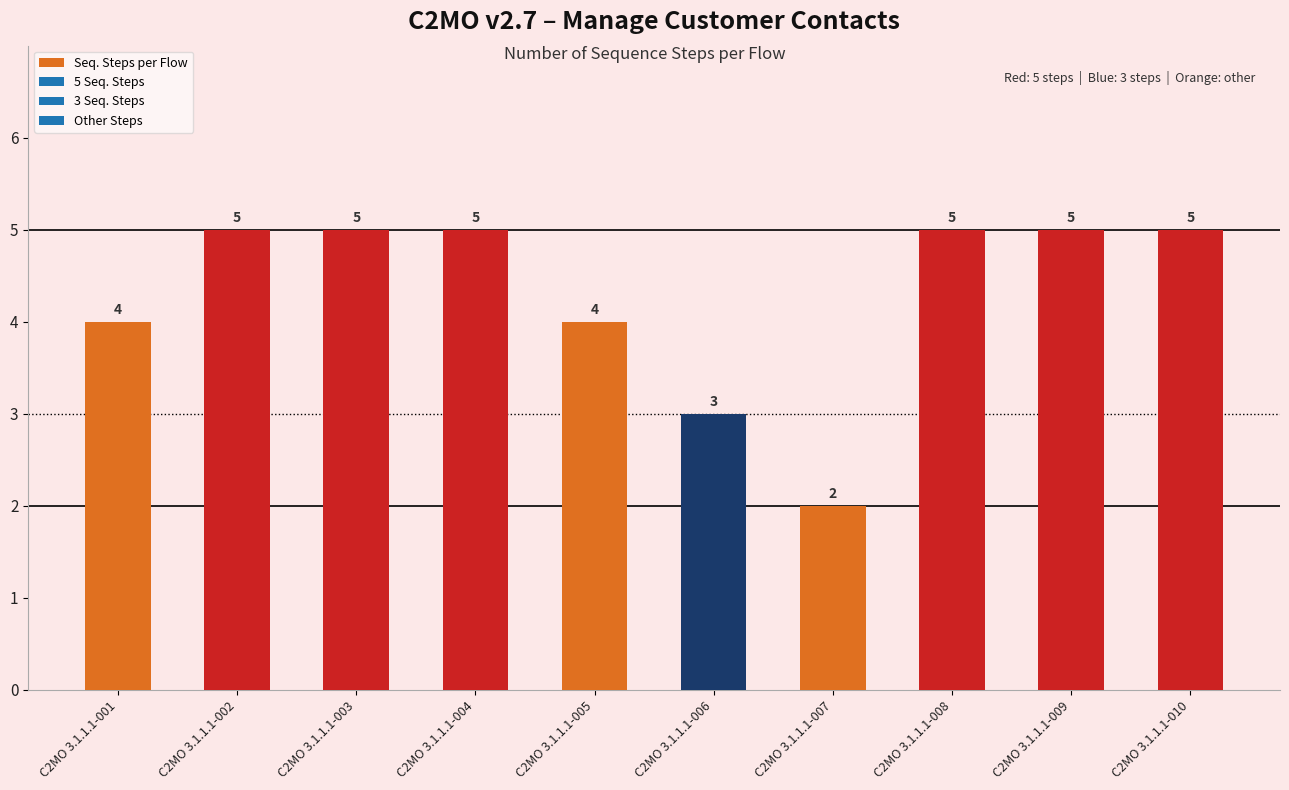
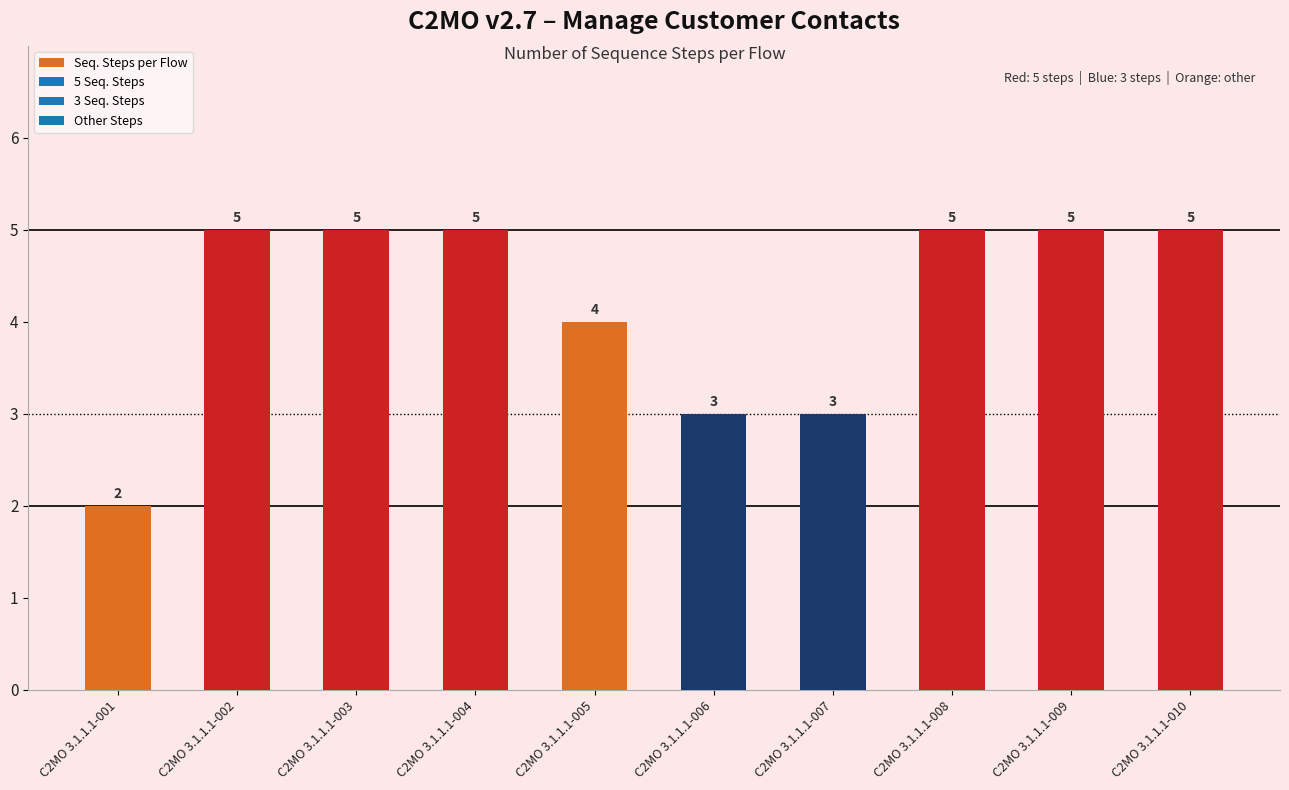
C2MO 3.1.1.1-001: 4 -> 2
C2MO 3.1.1.1-007: 2 -> 3
